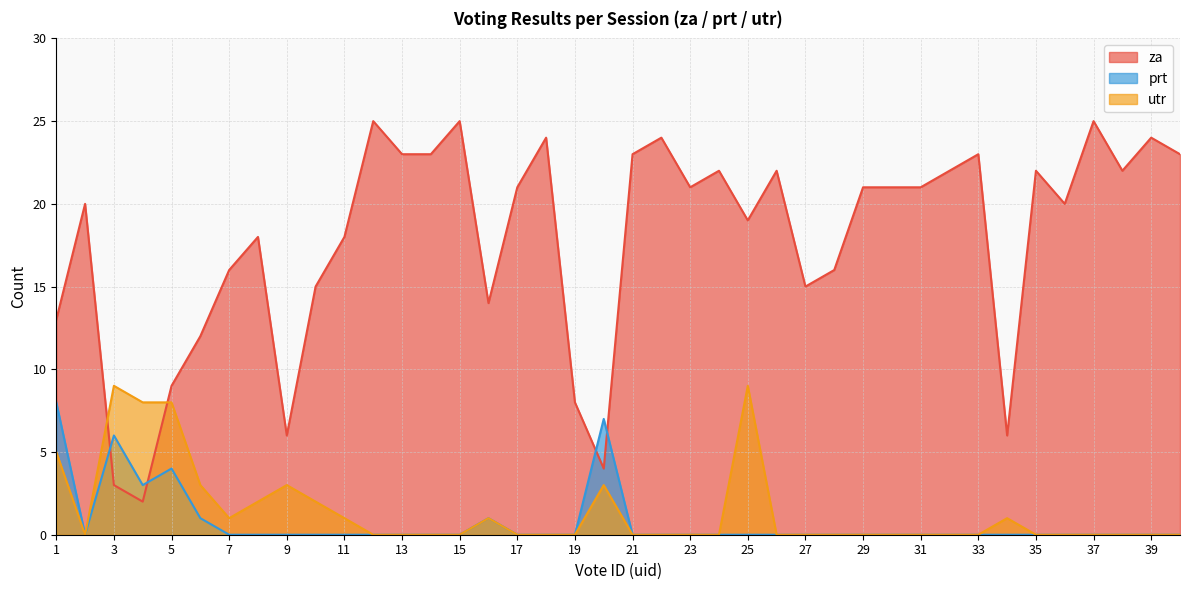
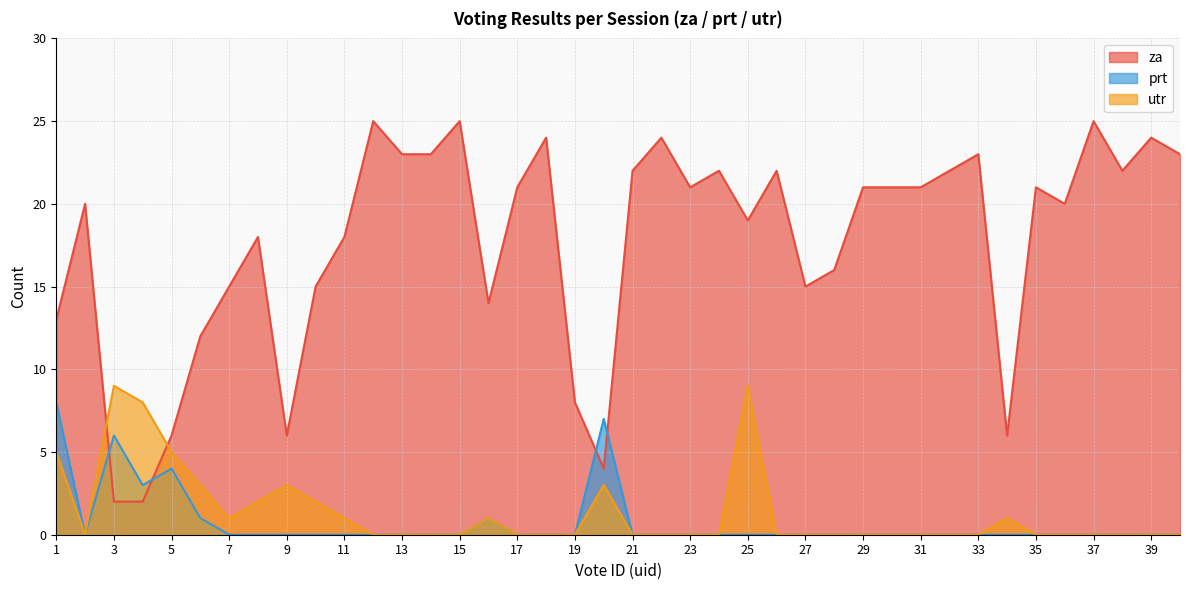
za, 3: 3 -> 2
za, 5: 9 -> 6
utr, 5: 8 -> 5
za, 7: 16 -> 15
za, 21: 23 -> 22
za, 35: 22 -> 21
